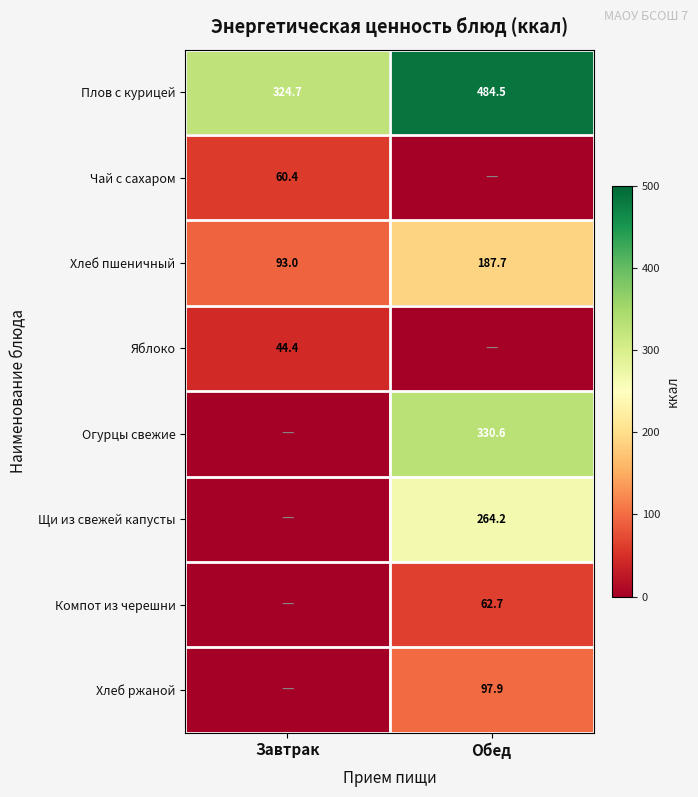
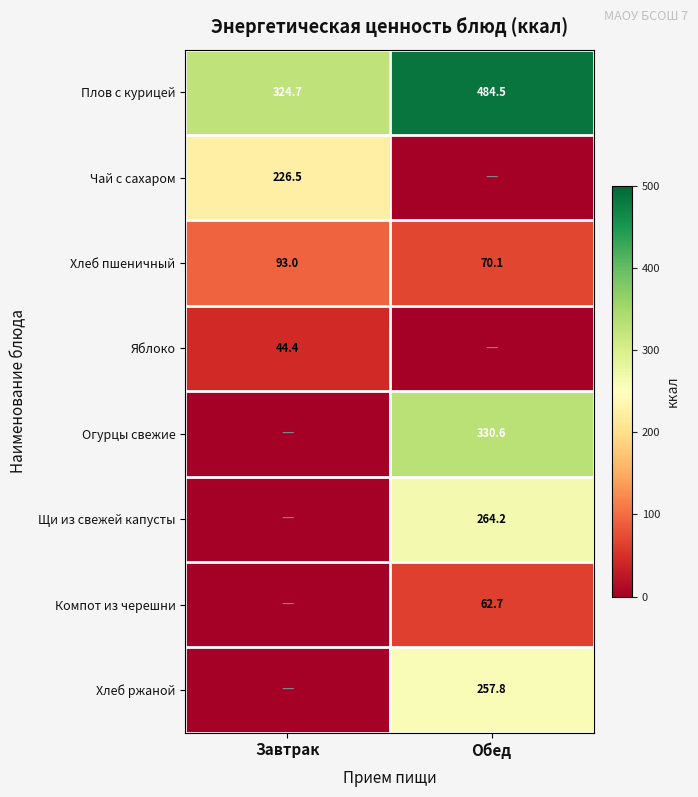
Чай с сахаром, Завтрак: 60.4 -> 226.5
Хлеб пшеничный, Обед: 187.7 -> 70.1
Хлеб ржаной, Обед: 97.9 -> 257.8
